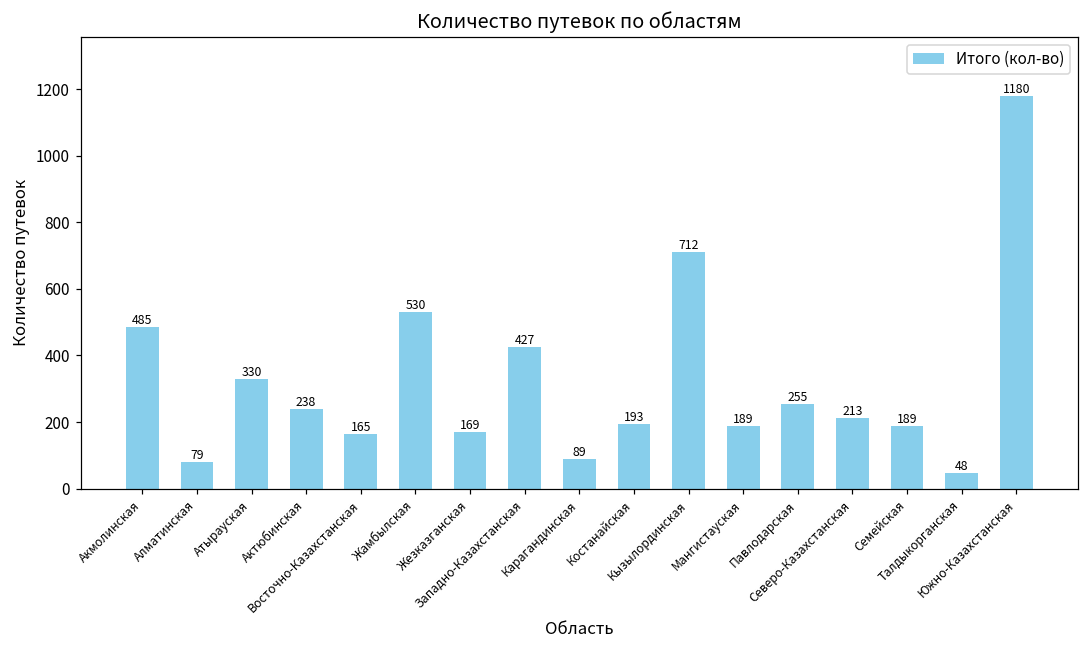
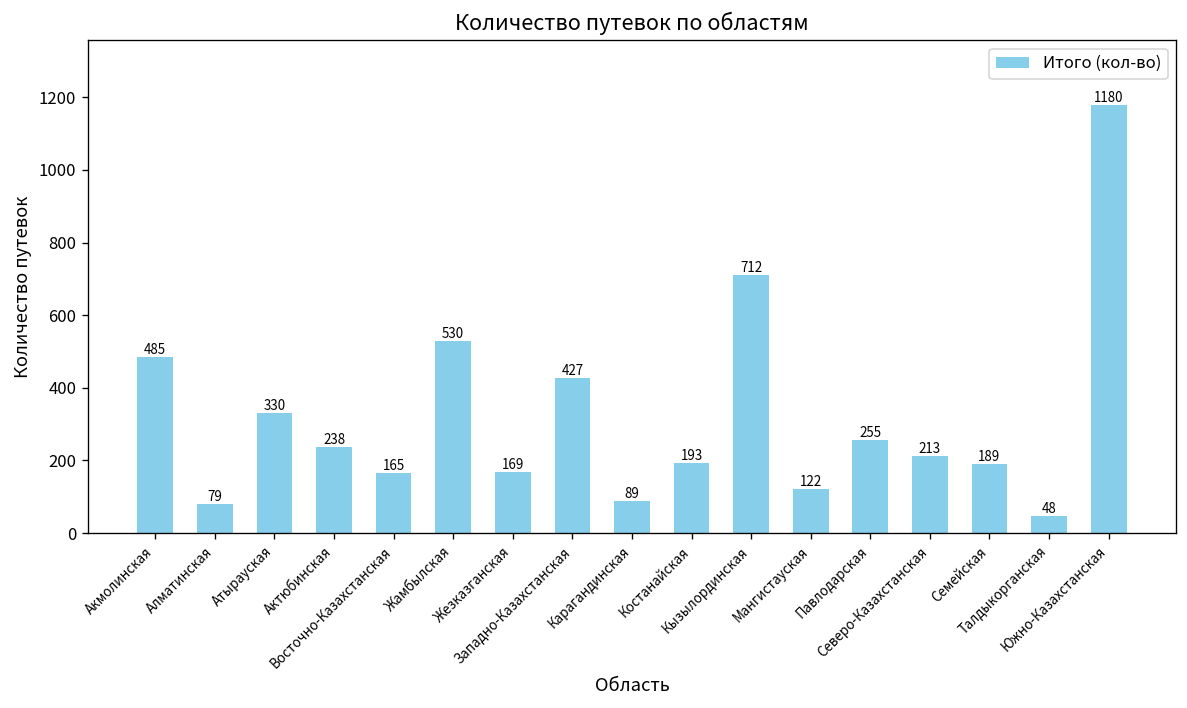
Мангистауская: 189 -> 122
